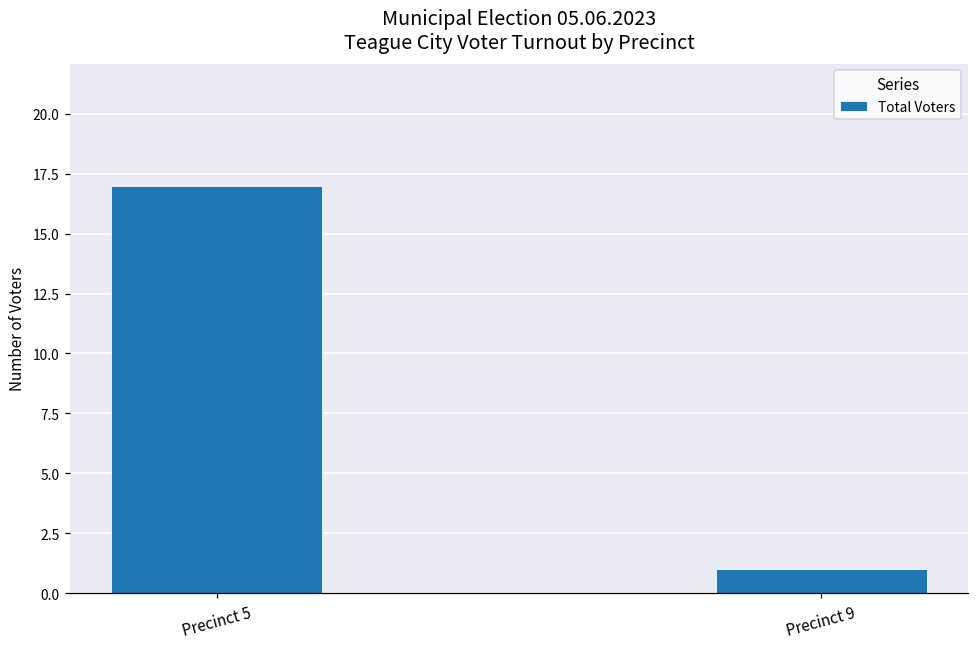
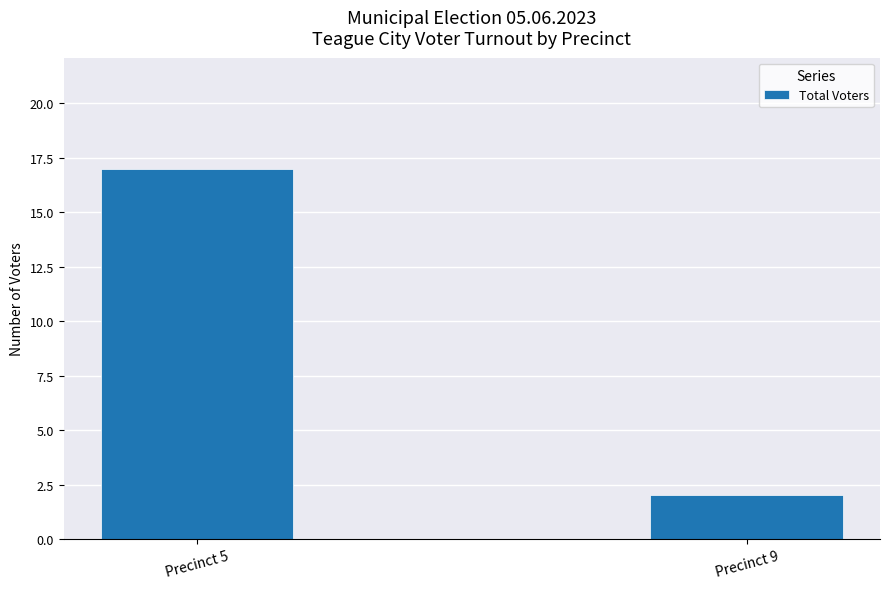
Precinct 9: 1 -> 2
